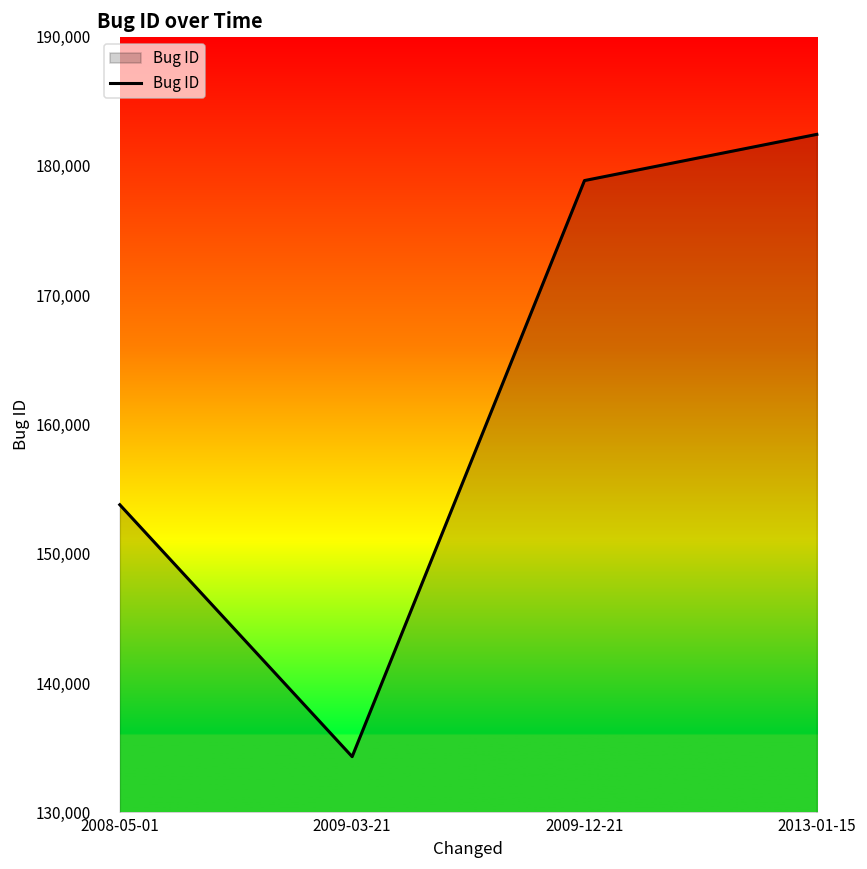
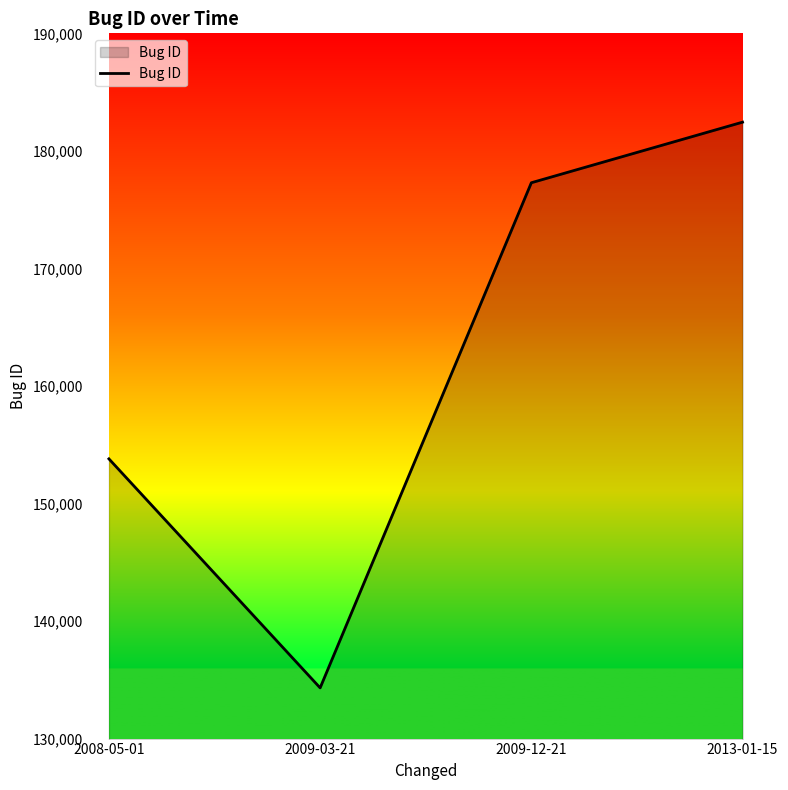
2009-12-21: 178,900 -> 177,300
